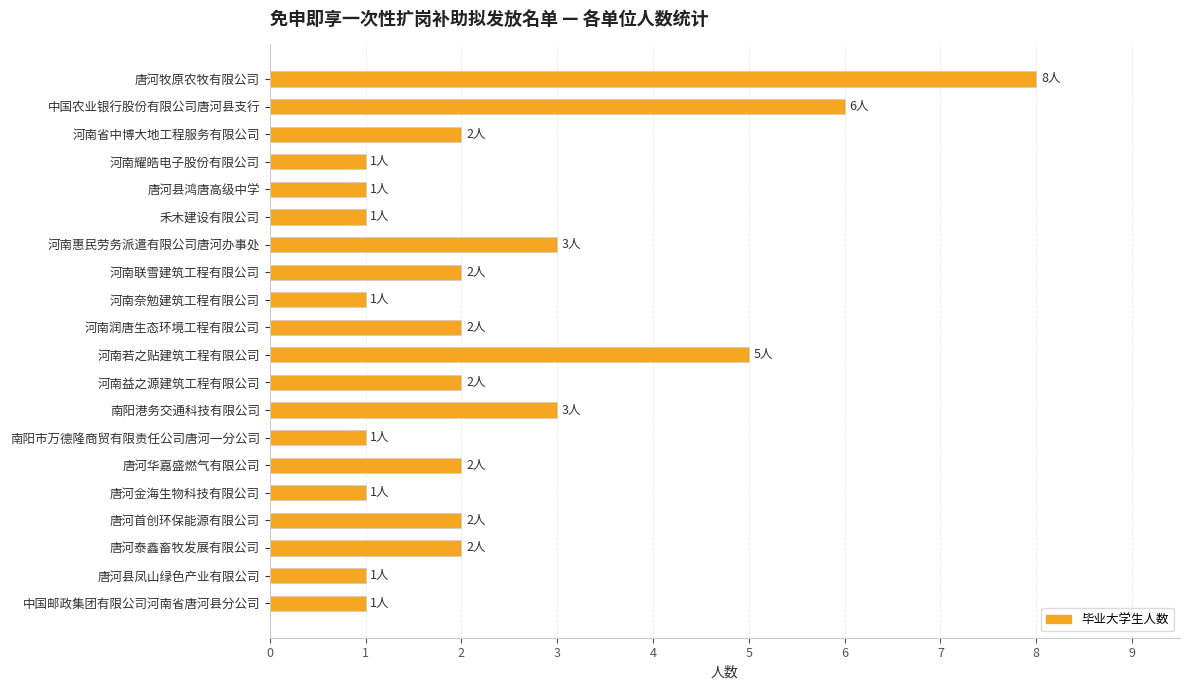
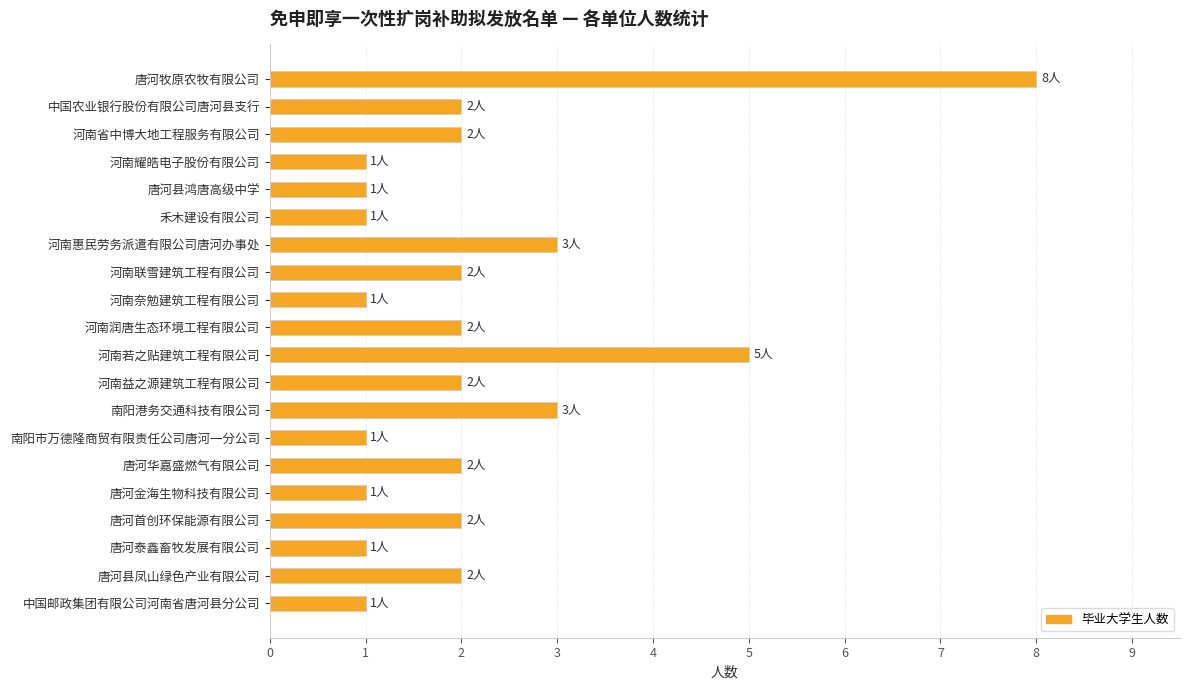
中国农业银行股份有限公司唐河县支行: 6人 -> 2人
唐河泰鑫畜牧发展有限公司: 2人 -> 1人
唐河县凤山绿色产业有限公司: 1人 -> 2人
